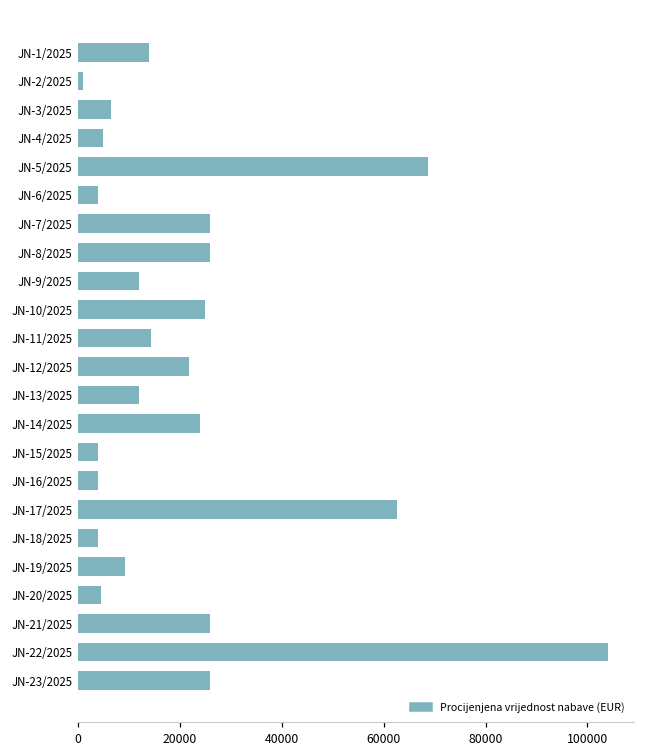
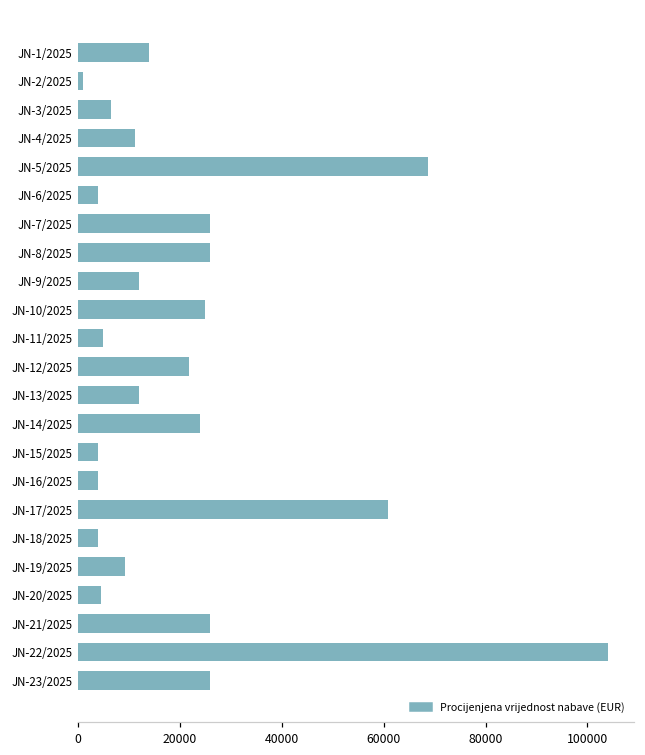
JN-4/2025: 5000 -> 11000
JN-11/2025: 14000 -> 5000
JN-17/2025: 63000 -> 61000
